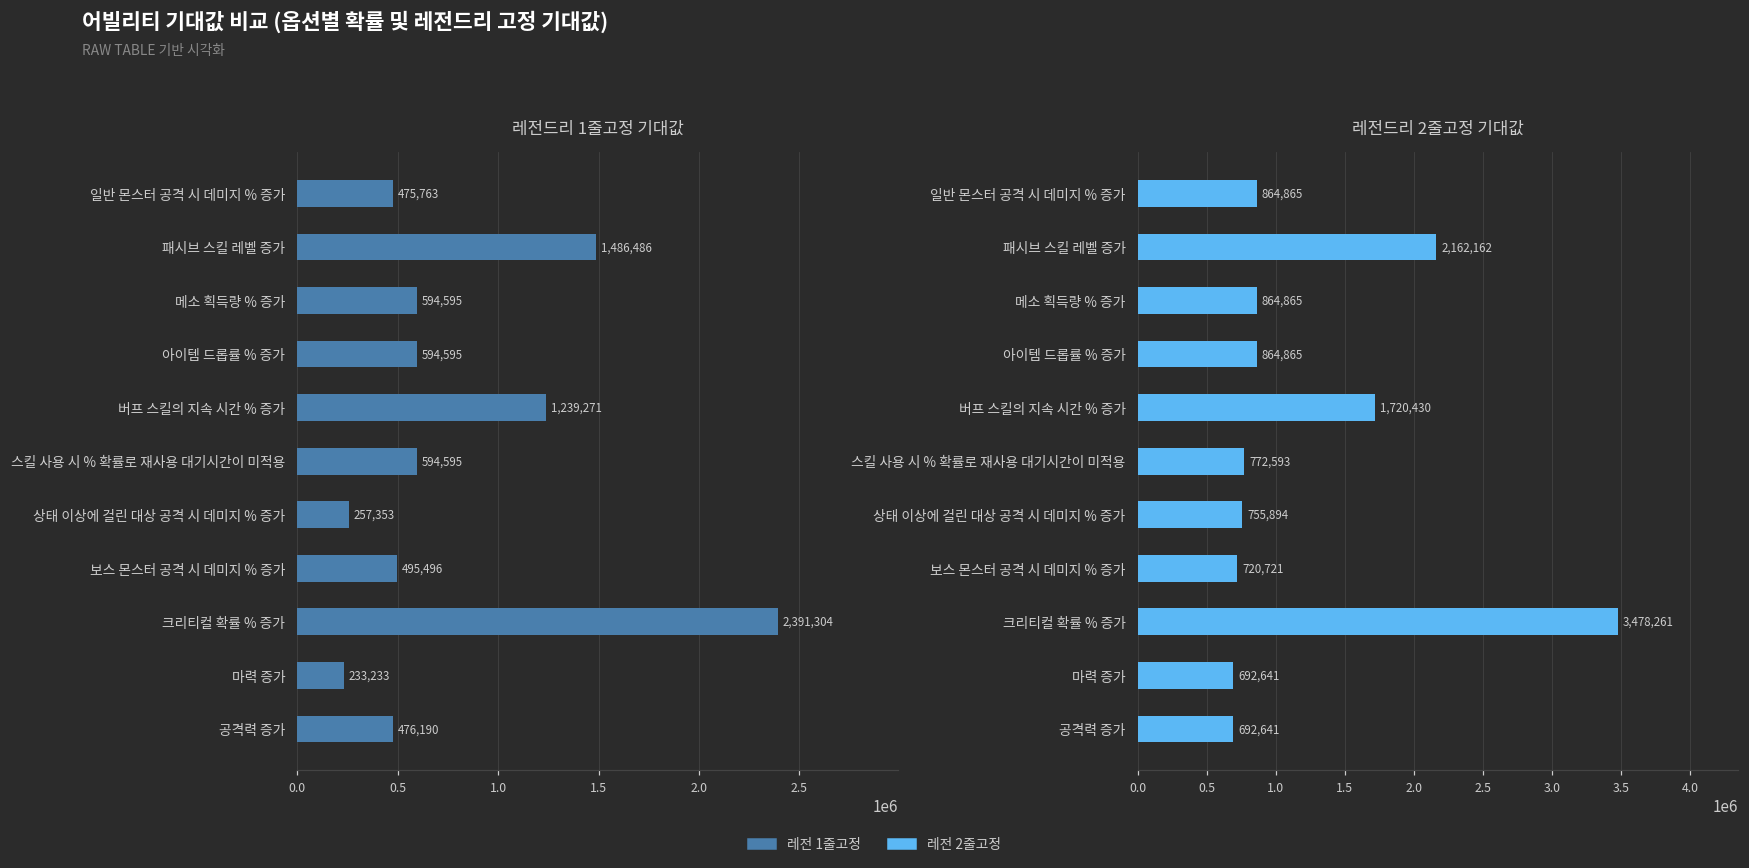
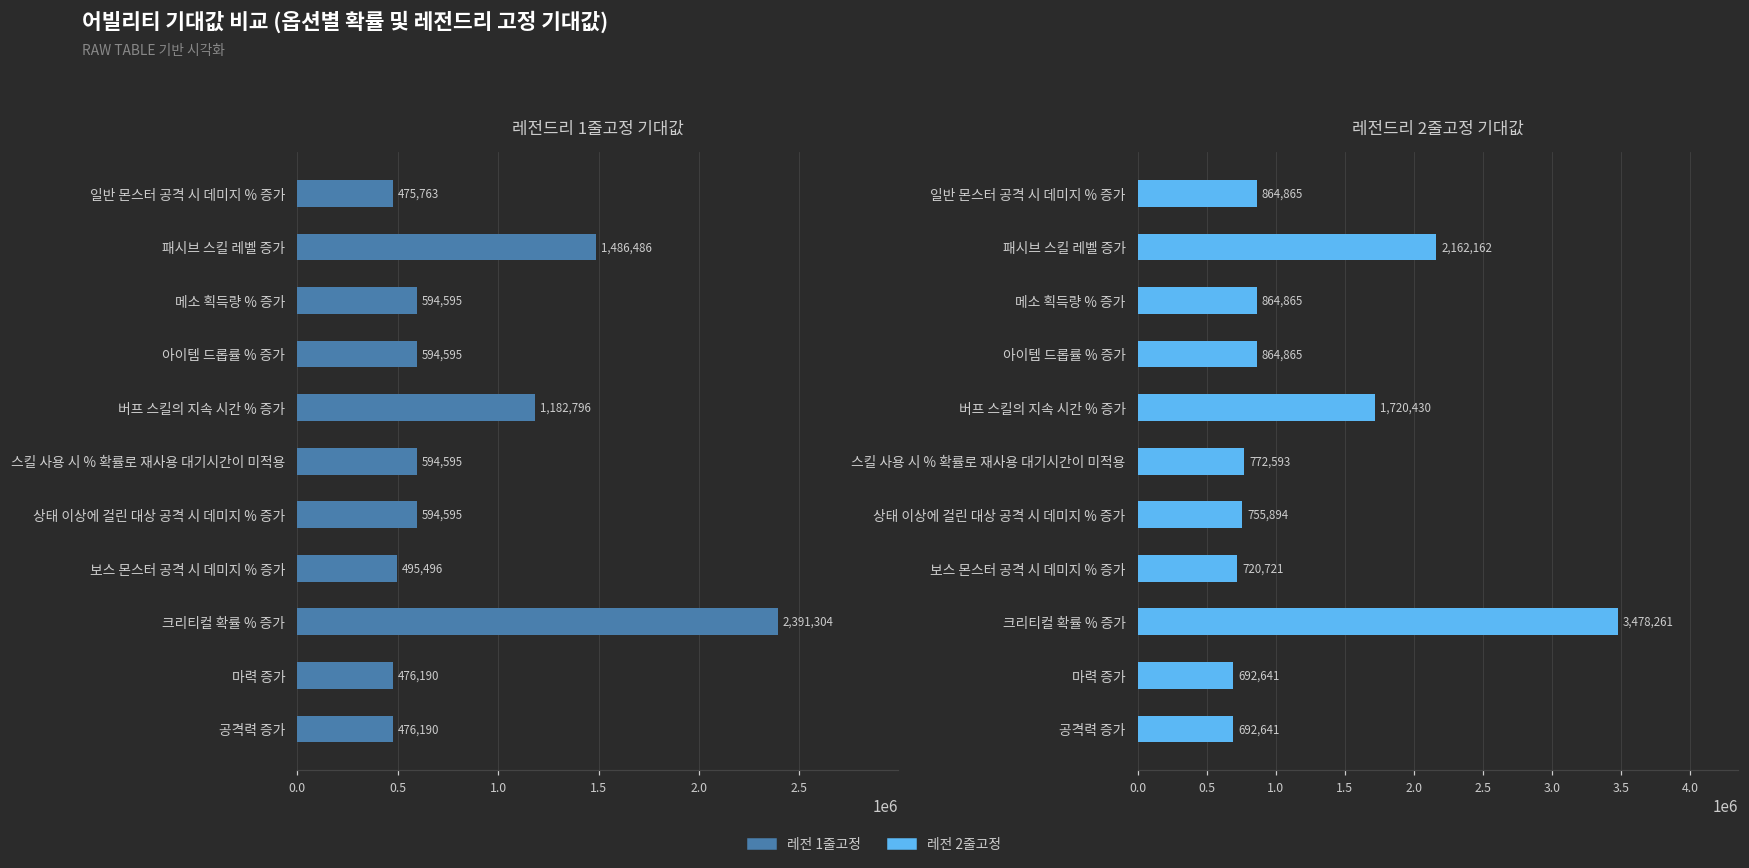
레전드리 1줄고정 기대값, 버프 스킬의 지속 시간 % 증가: 1,239,271 -> 1,182,796
레전드리 1줄고정 기대값, 상태 이상에 걸린 대상 공격 시 데미지 % 증가: 257,353 -> 594,595
레전드리 1줄고정 기대값, 마력 증가: 233,233 -> 476,190
